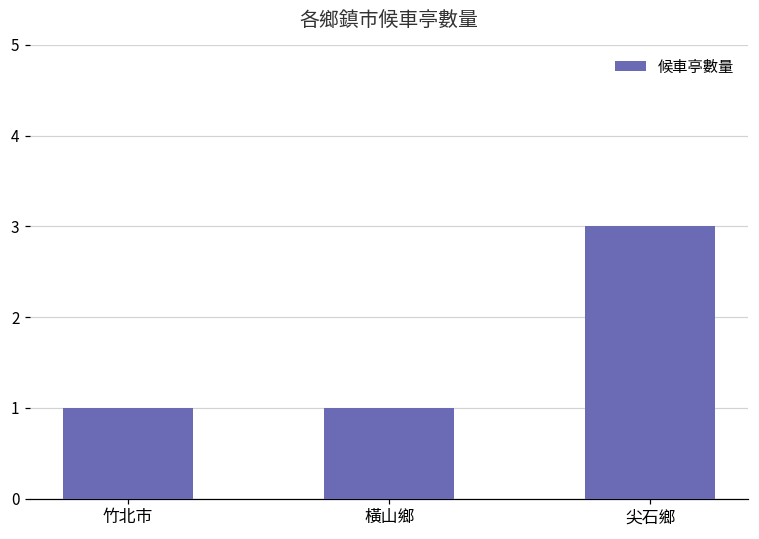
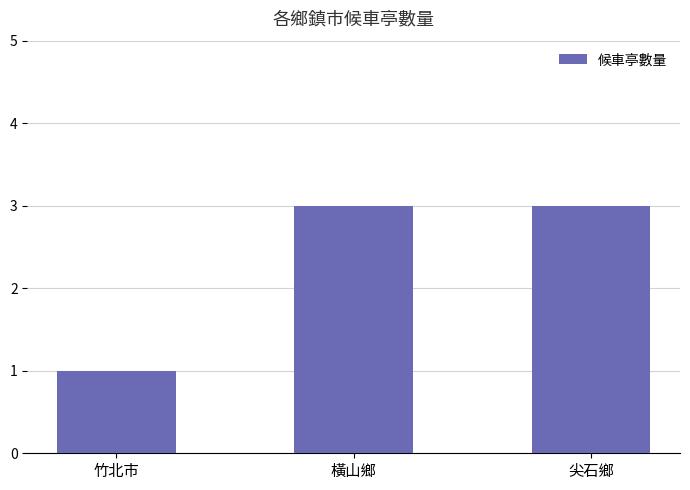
橫山鄉: 1 -> 3
